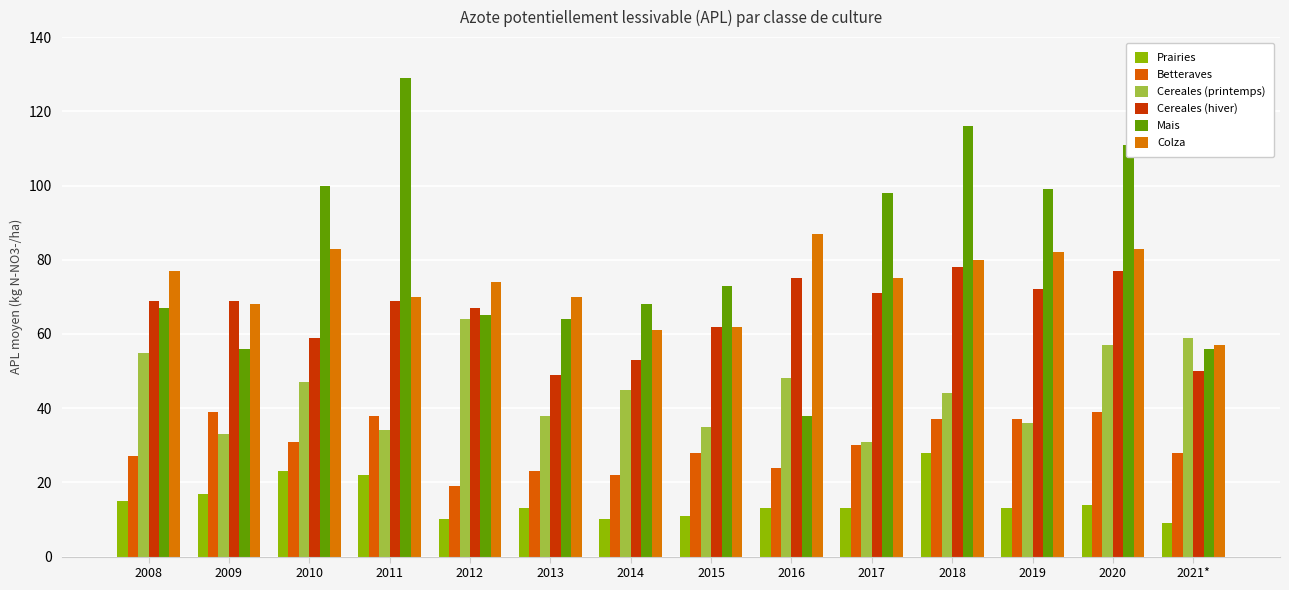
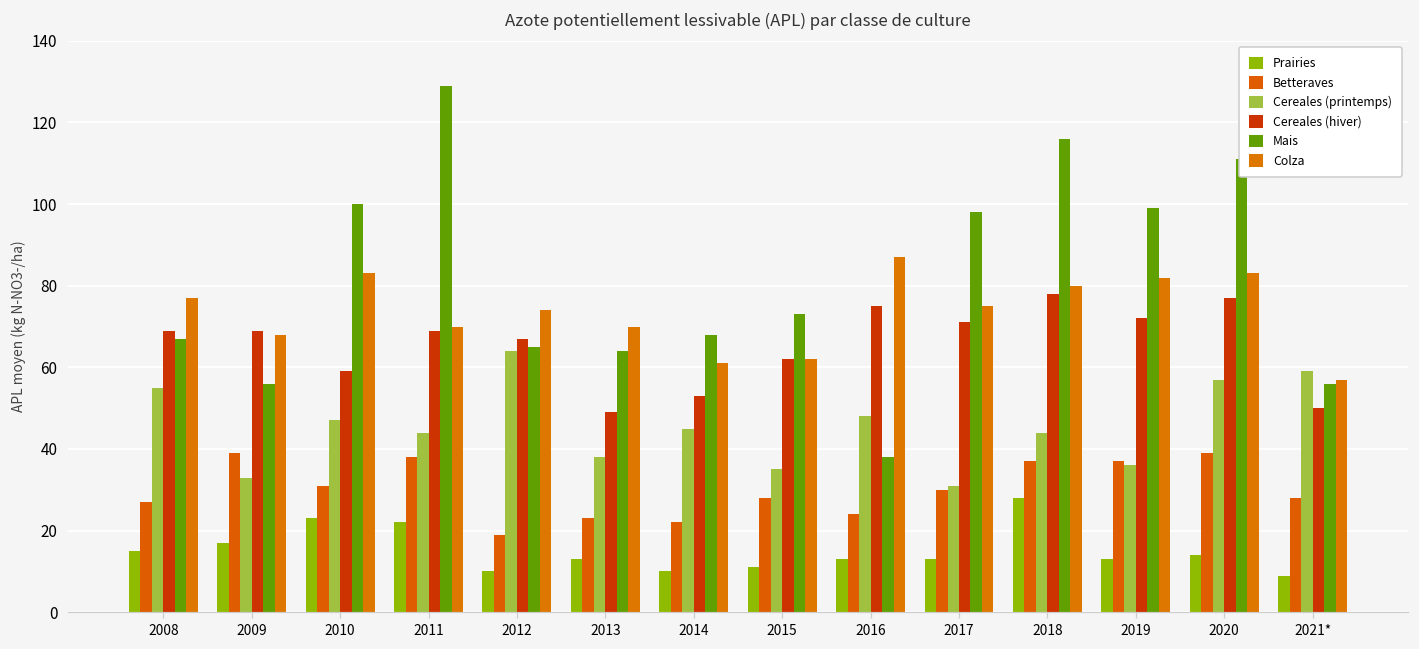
Cereales (printemps), 2011: 34 -> 44
